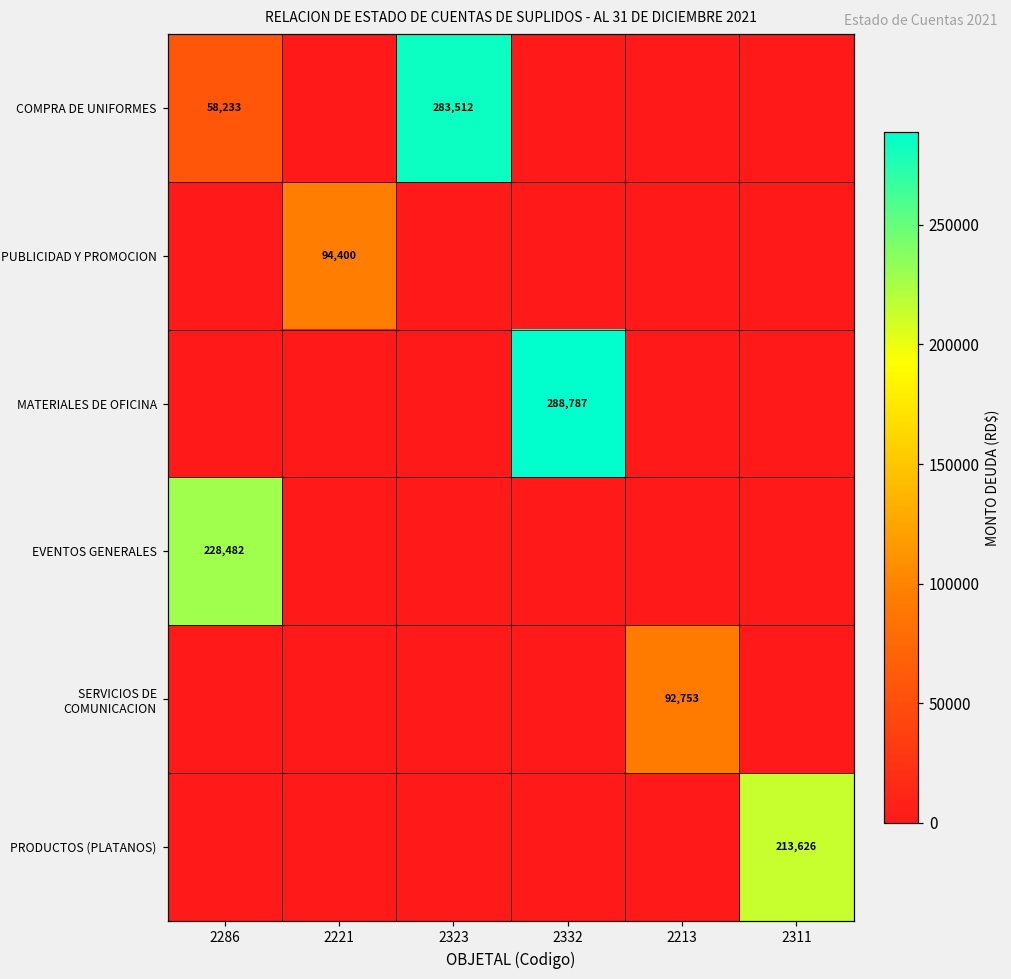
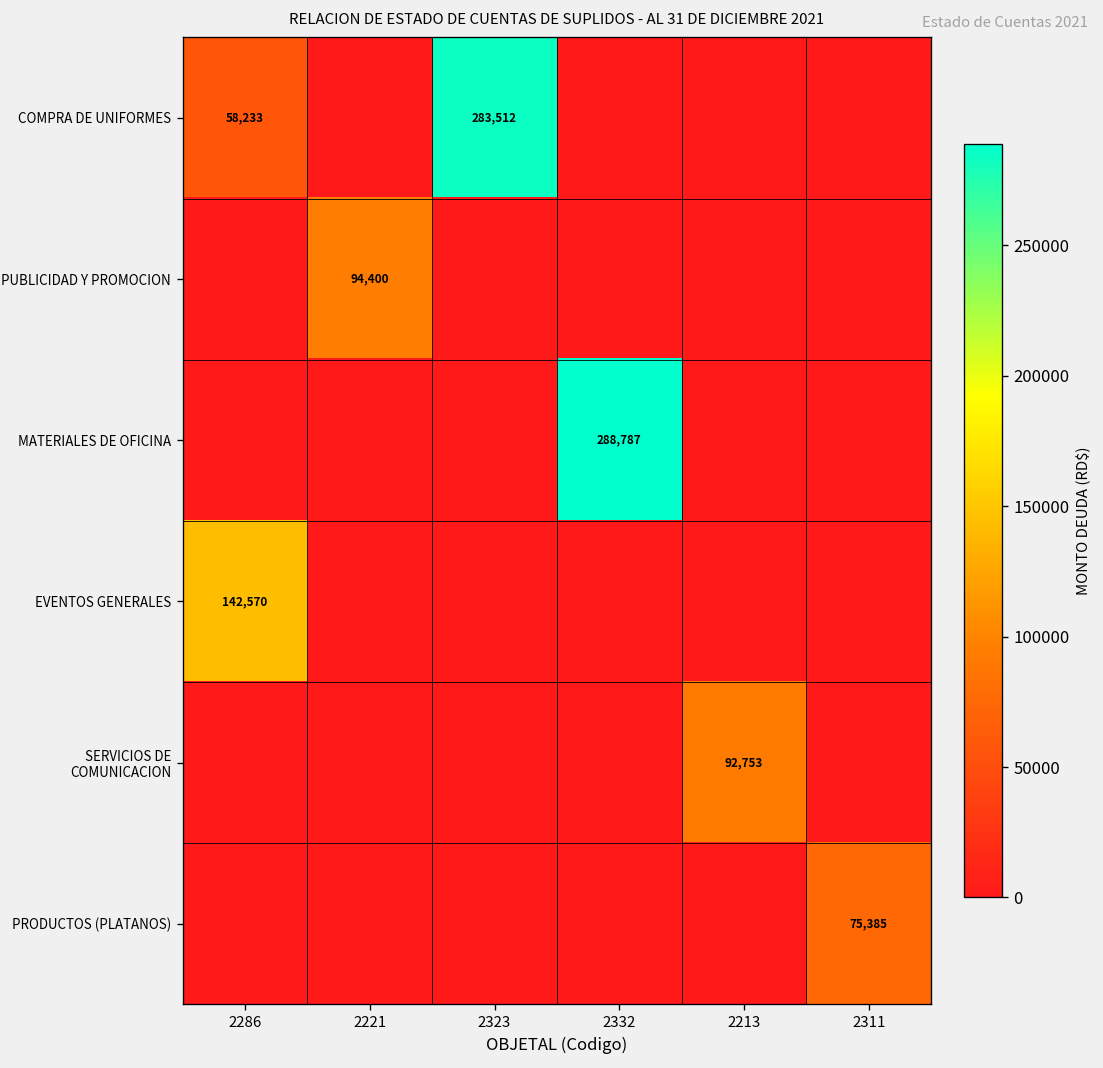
EVENTOS GENERALES, 2286: 228,482 -> 142,570
PRODUCTOS (PLATANOS), 2311: 213,626 -> 75,385
